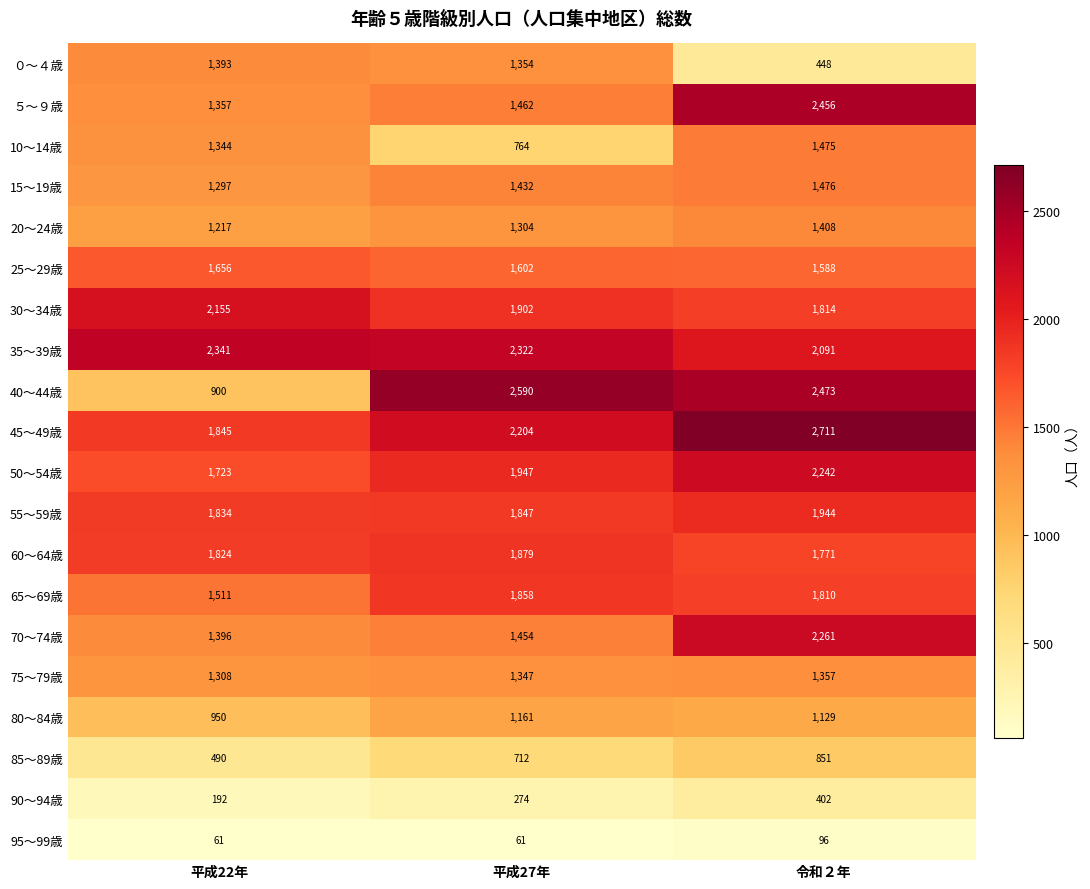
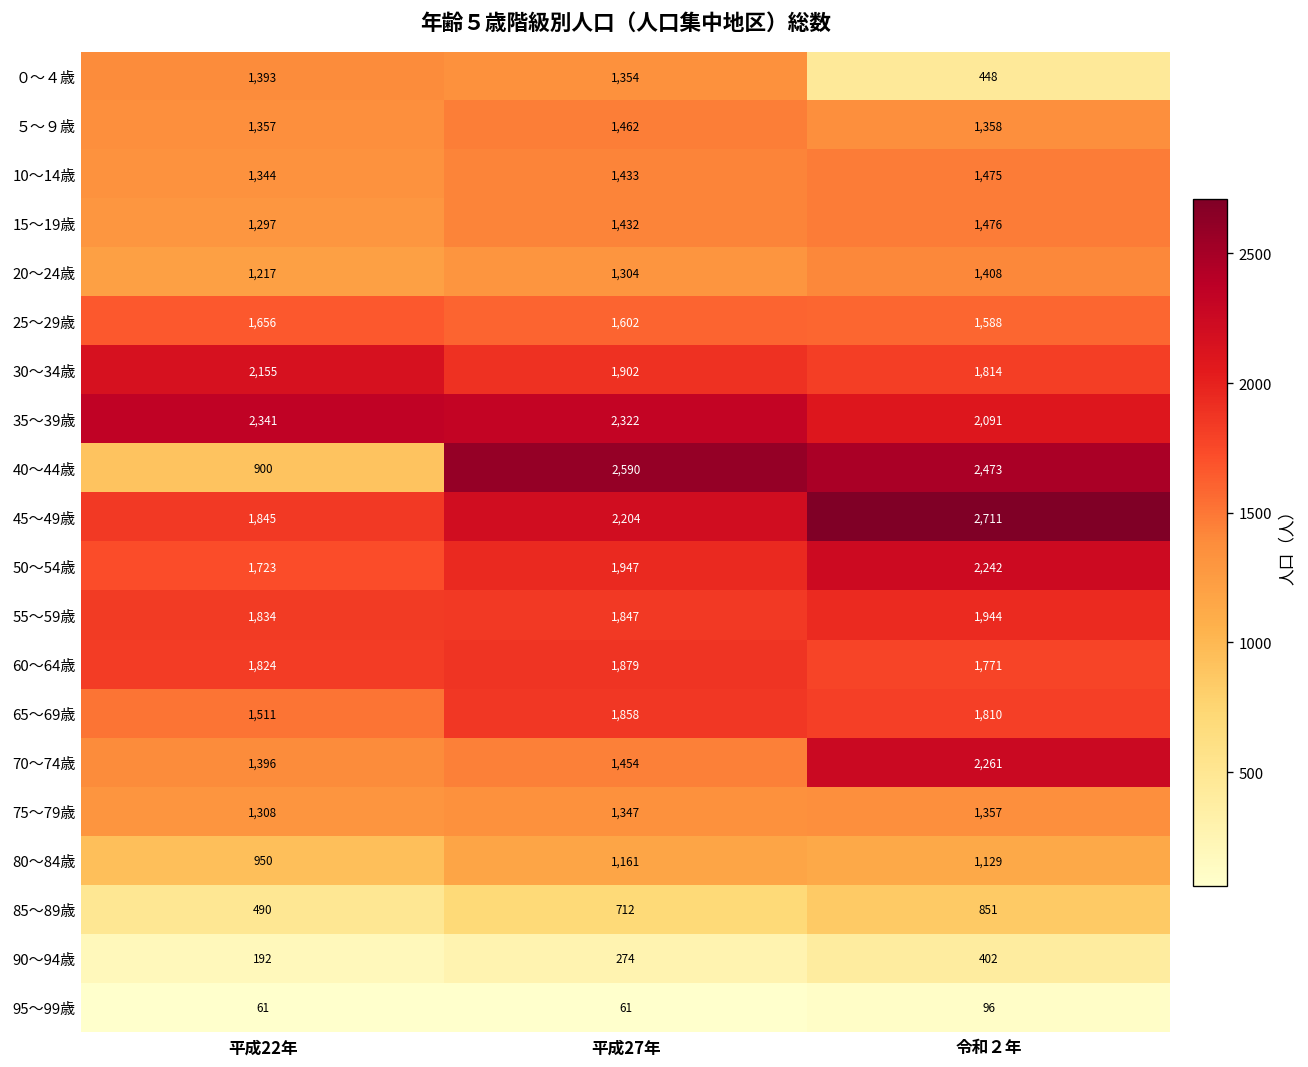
５～９歳, 令和２年: 2,456 -> 1,358
10～14歳, 平成27年: 764 -> 1,433
